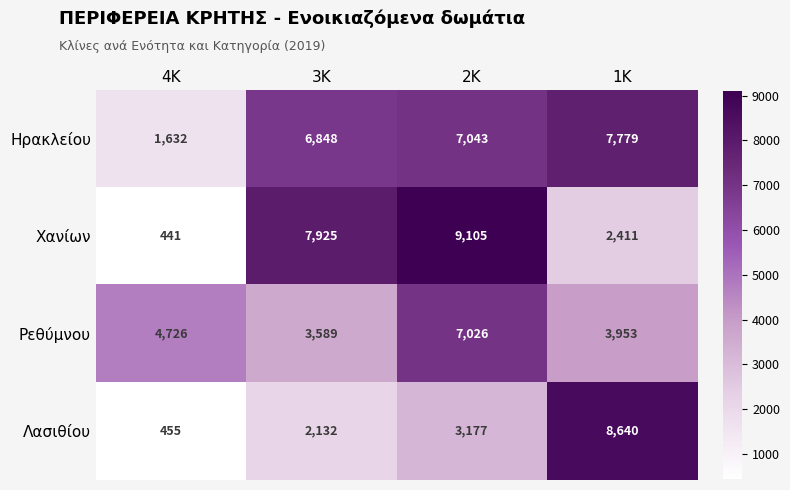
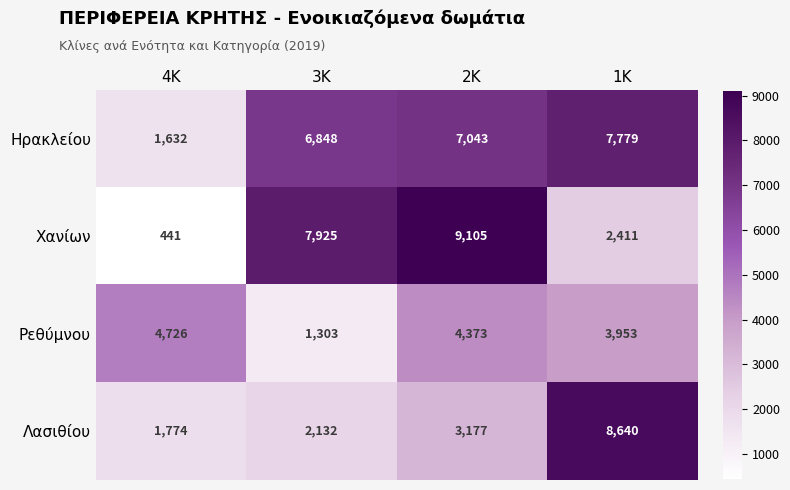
Ρεθύμνου, 3Κ: 3,589 -> 1,303
Ρεθύμνου, 2Κ: 7,026 -> 4,373
Λασιθίου, 4Κ: 455 -> 1,774
